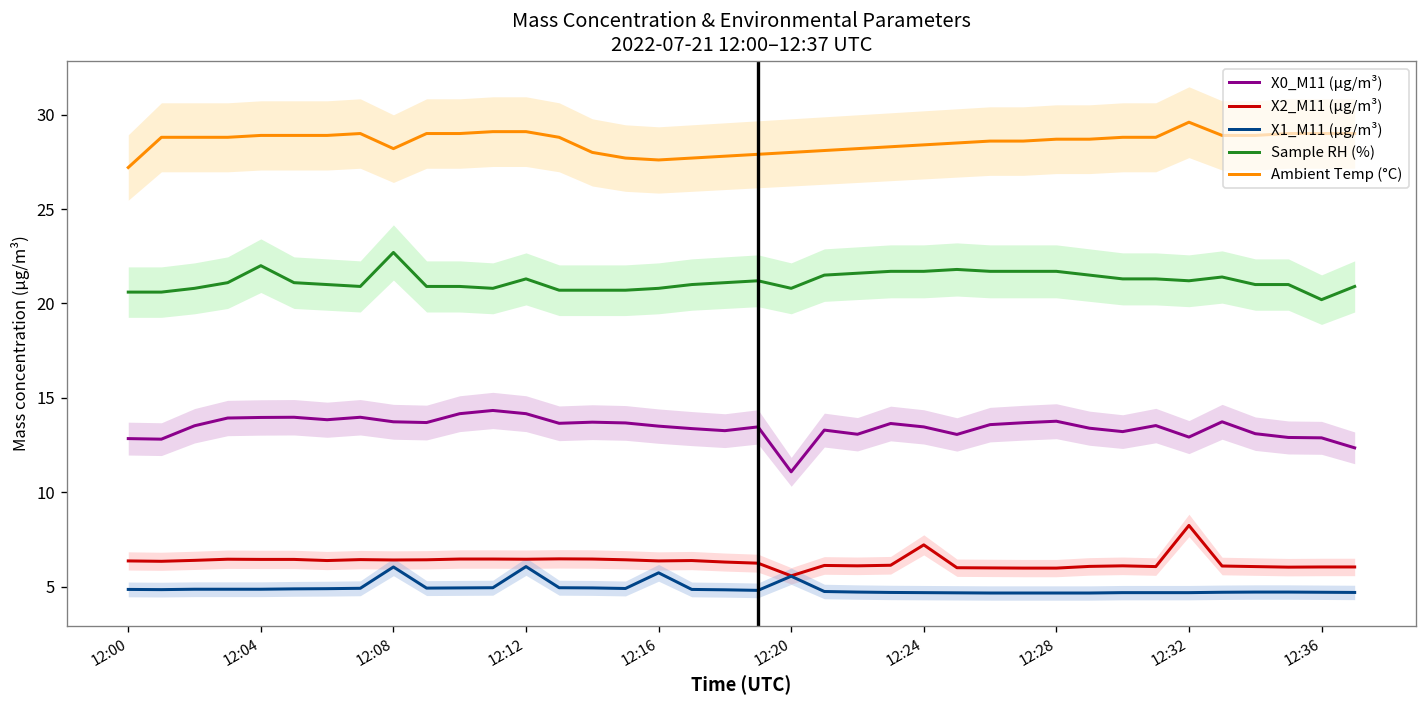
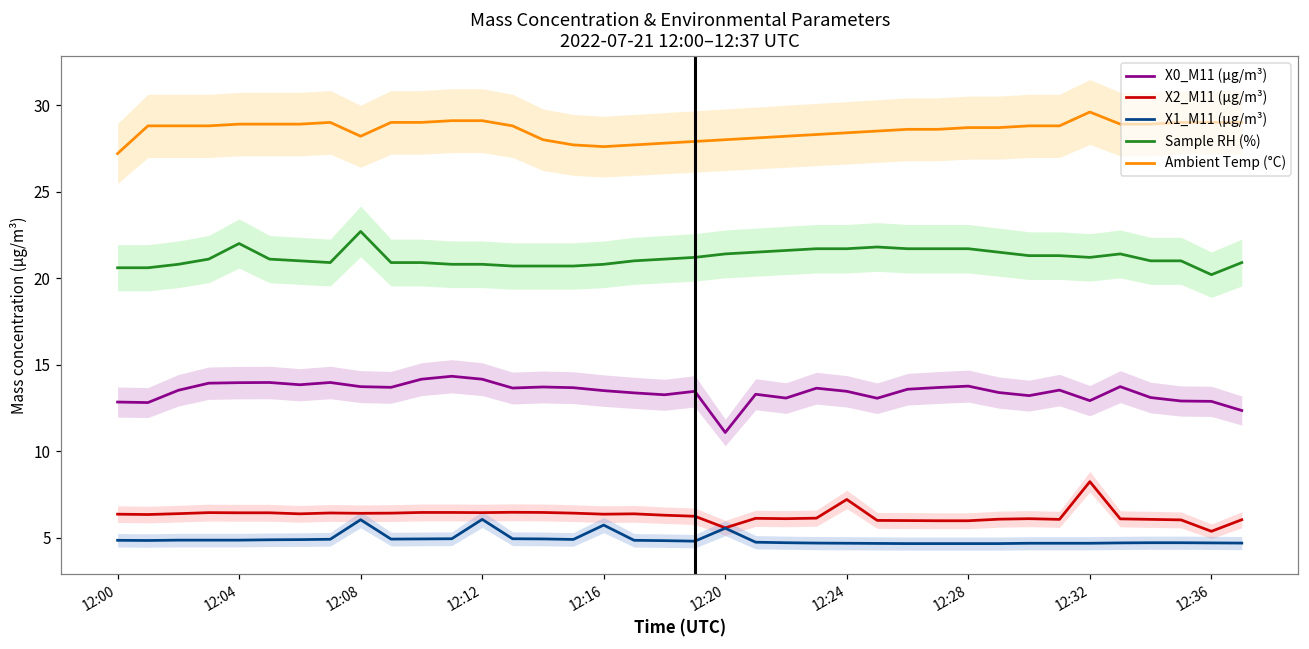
Sample RH (%), 12:12: 21.3 -> 20.8
Sample RH (%), 12:20: 20.8 -> 21.4
X2_M11 (μg/m³), 12:36: 6.0 -> 5.4
